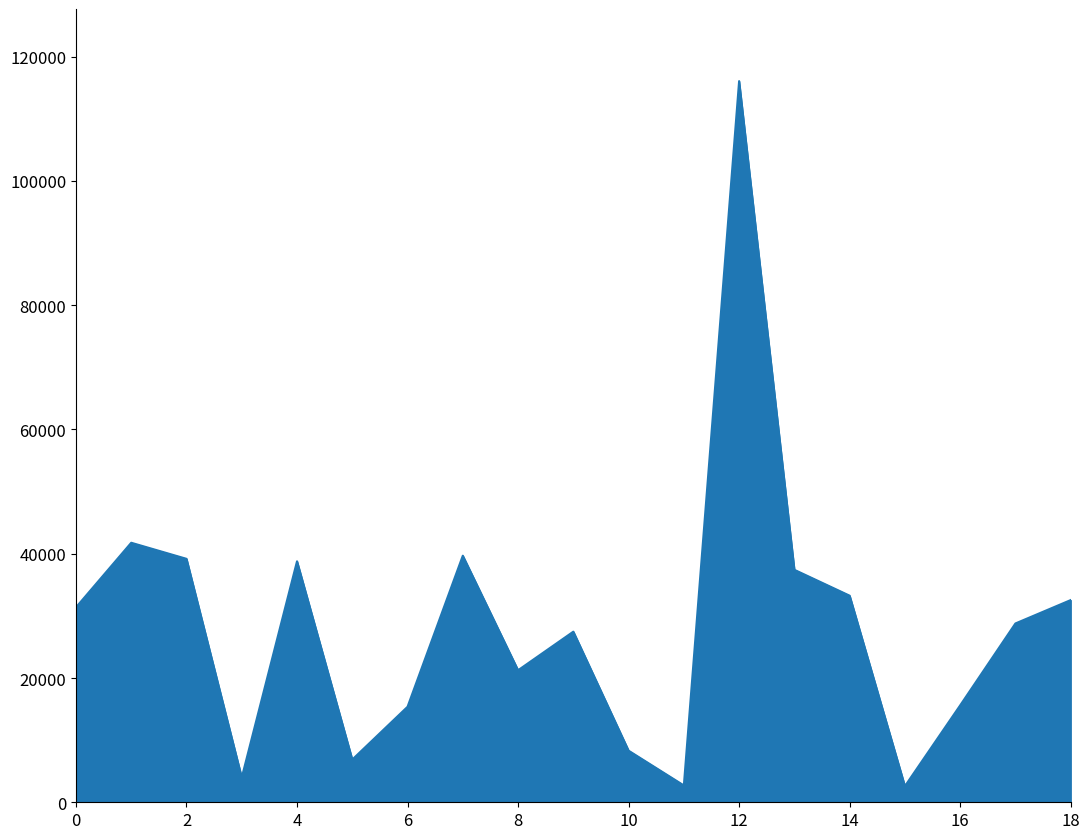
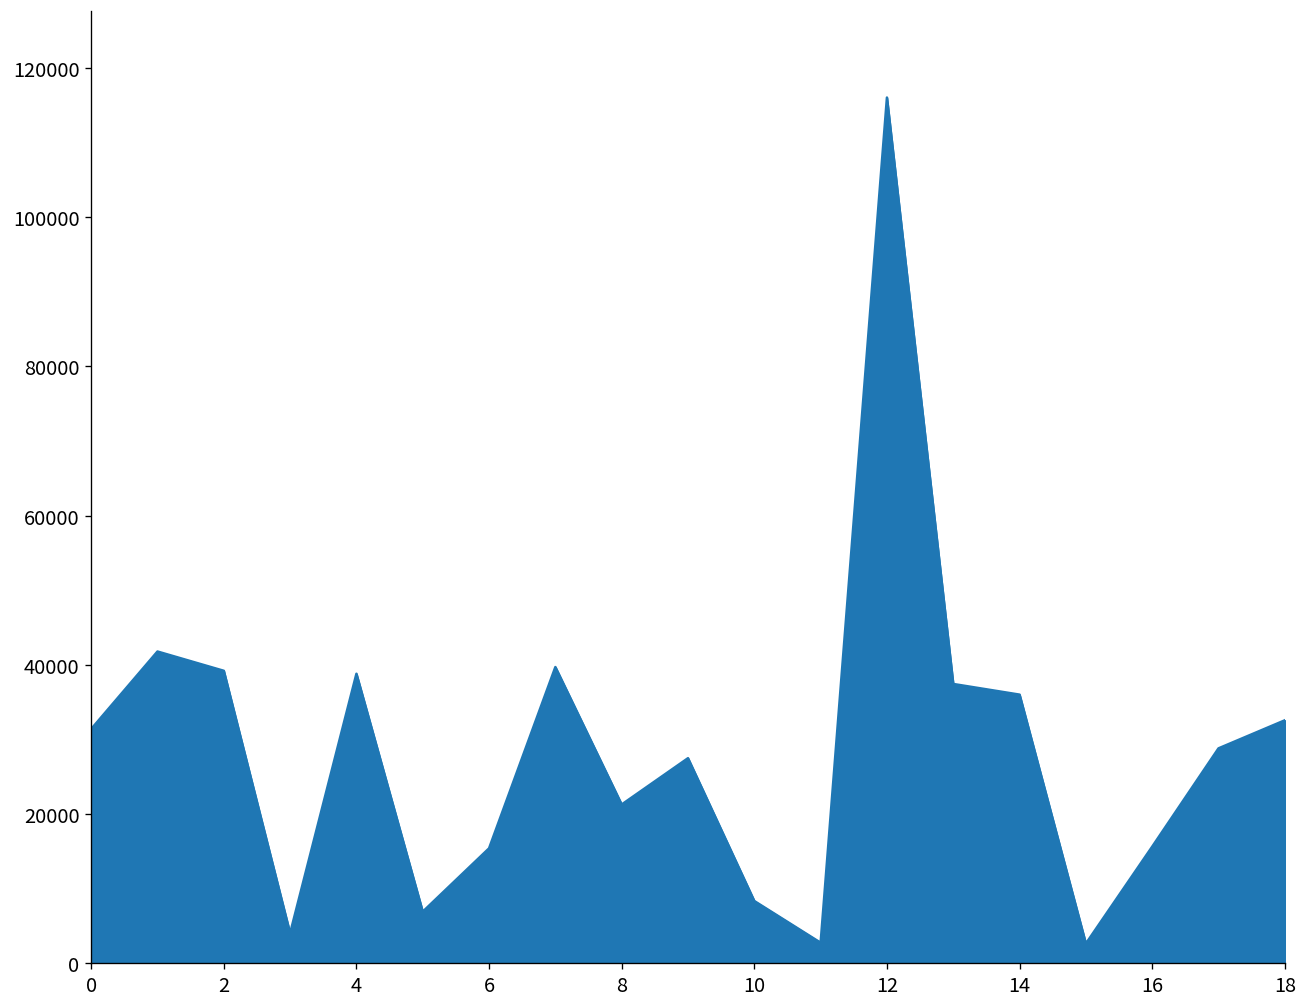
14: 33000 -> 36000
